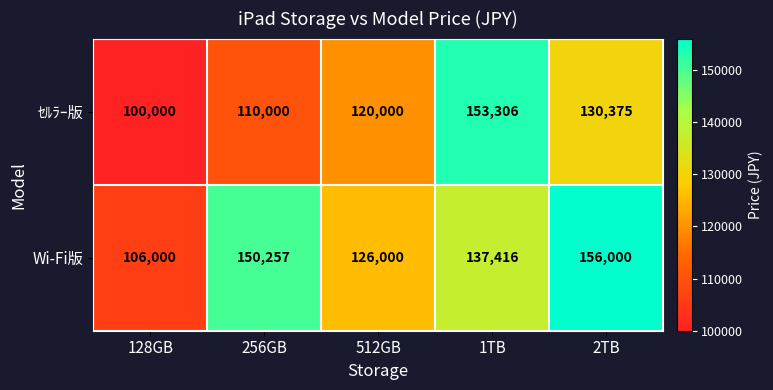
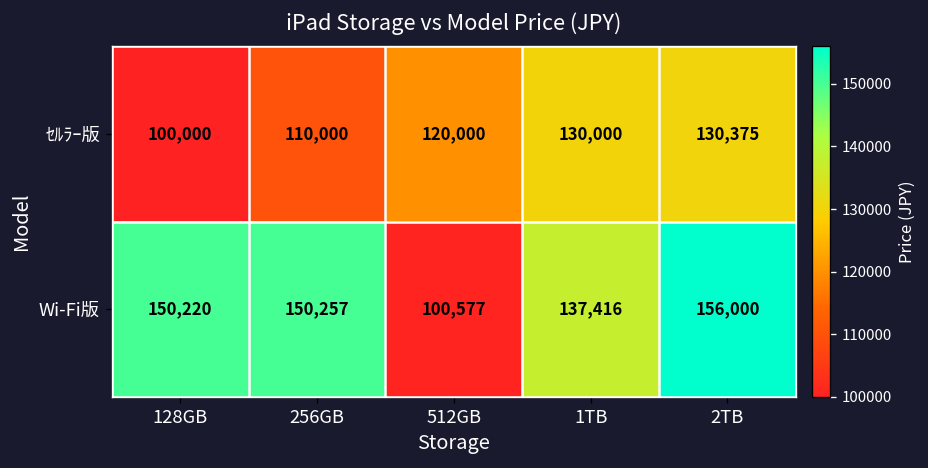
ｾﾙﾗｰ版, 1TB: 153,306 -> 130,000
Wi-Fi版, 128GB: 106,000 -> 150,220
Wi-Fi版, 512GB: 126,000 -> 100,577
